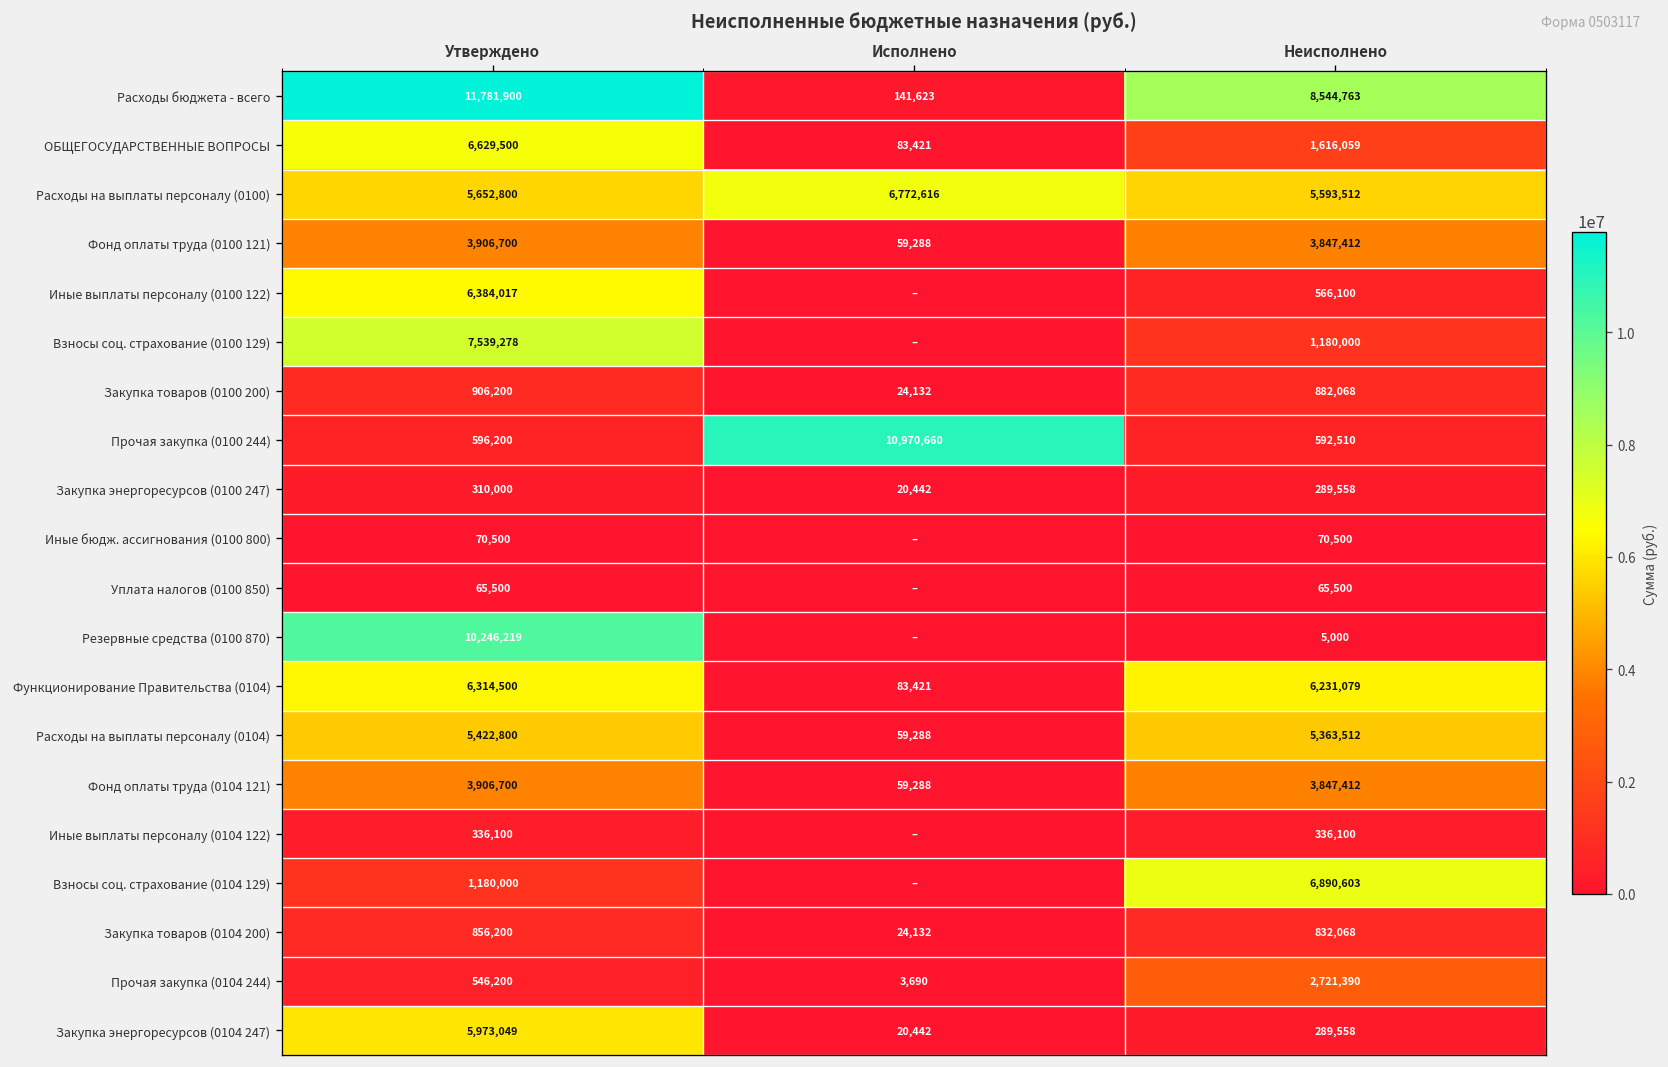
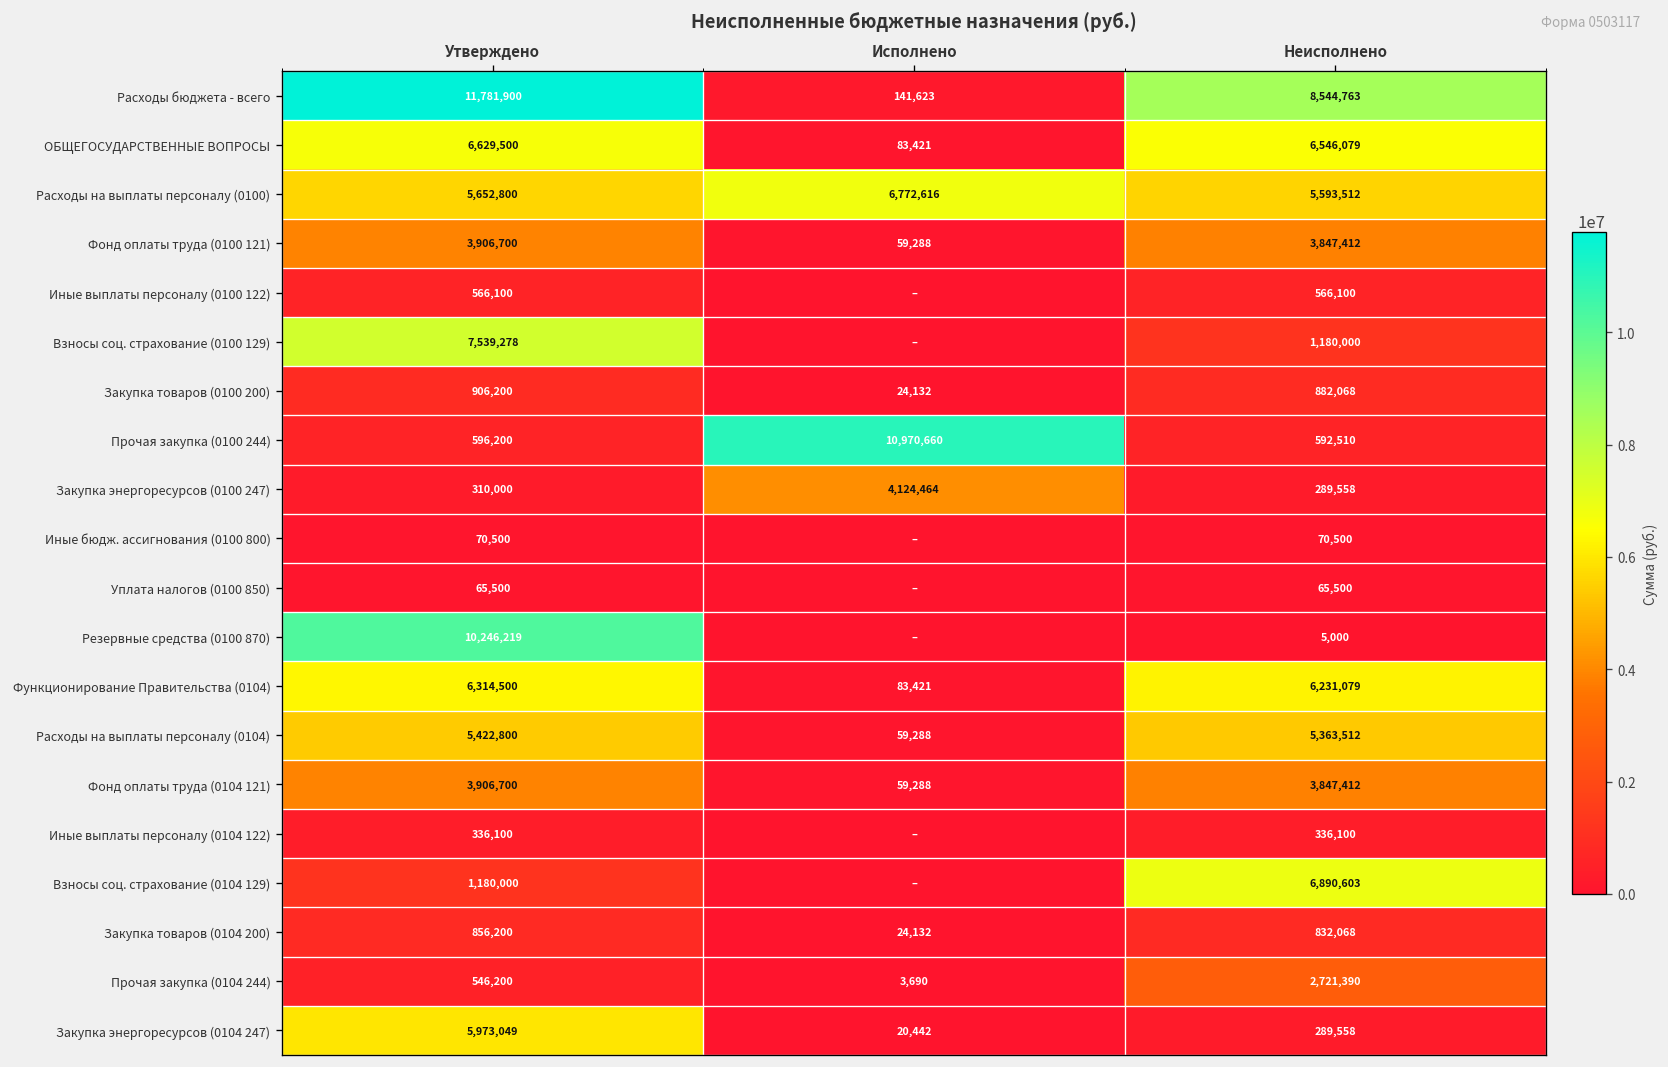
ОБЩЕГОСУДАРСТВЕННЫЕ ВОПРОСЫ, Неисполнено: 1,616,059 -> 6,546,079
Иные выплаты персоналу (0100 122), Утверждено: 6,384,017 -> 566,100
Закупка энергоресурсов (0100 247), Исполнено: 20,442 -> 4,124,464
